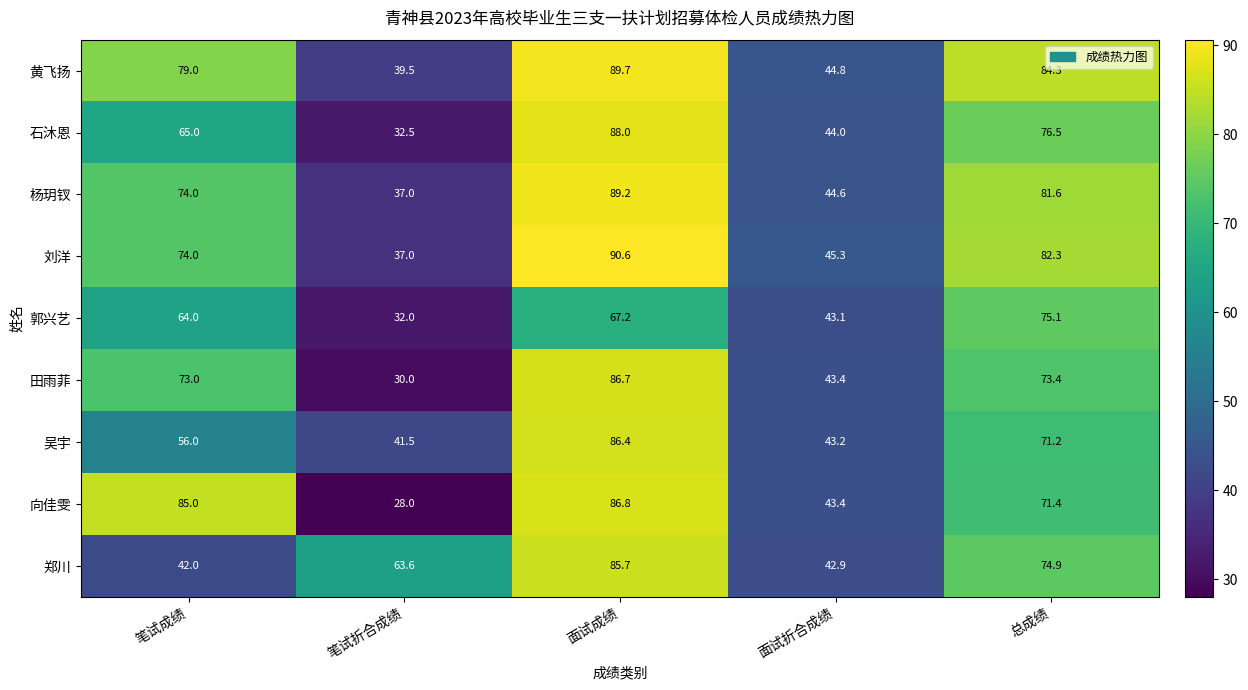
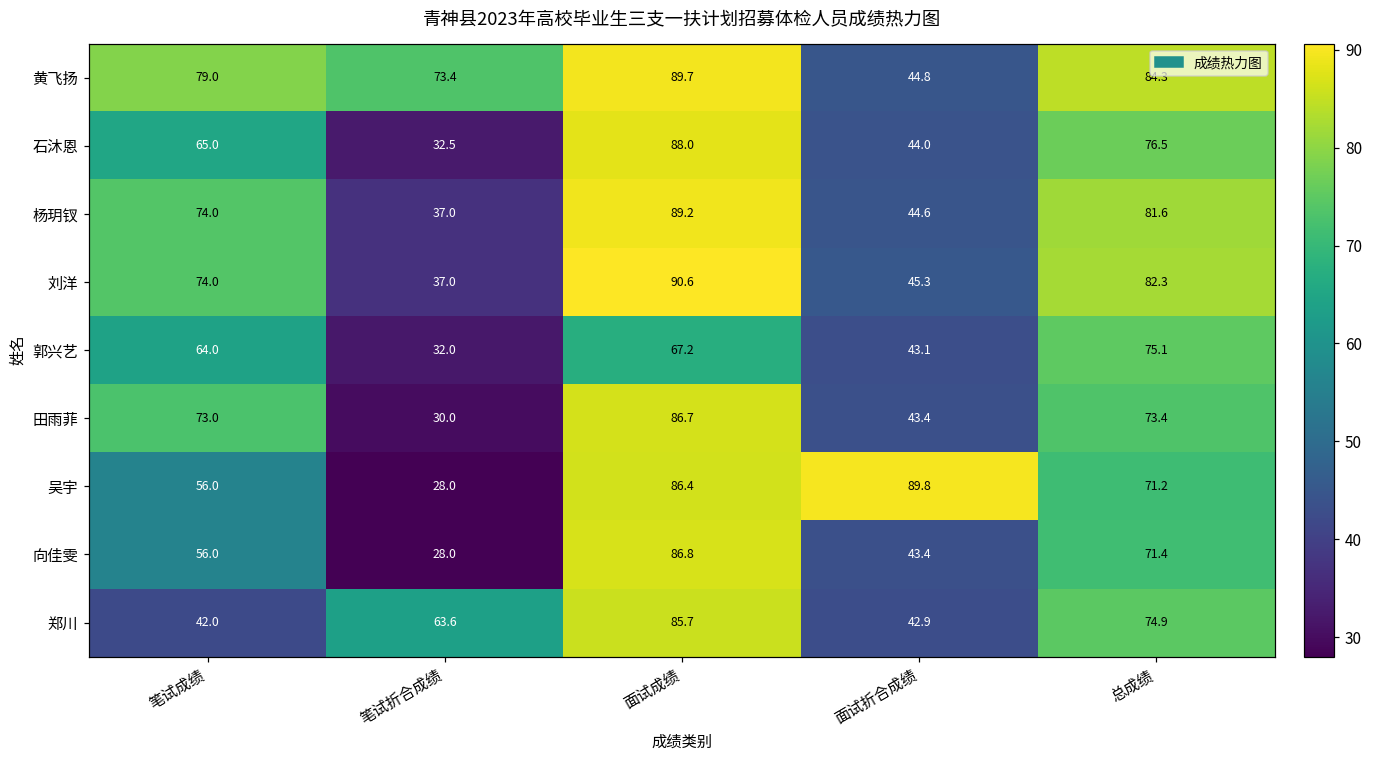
黄飞扬, 笔试折合成绩: 39.5 -> 73.4
吴宇, 笔试折合成绩: 41.5 -> 28.0
吴宇, 面试折合成绩: 43.2 -> 89.8
向佳雯, 笔试成绩: 85.0 -> 56.0
